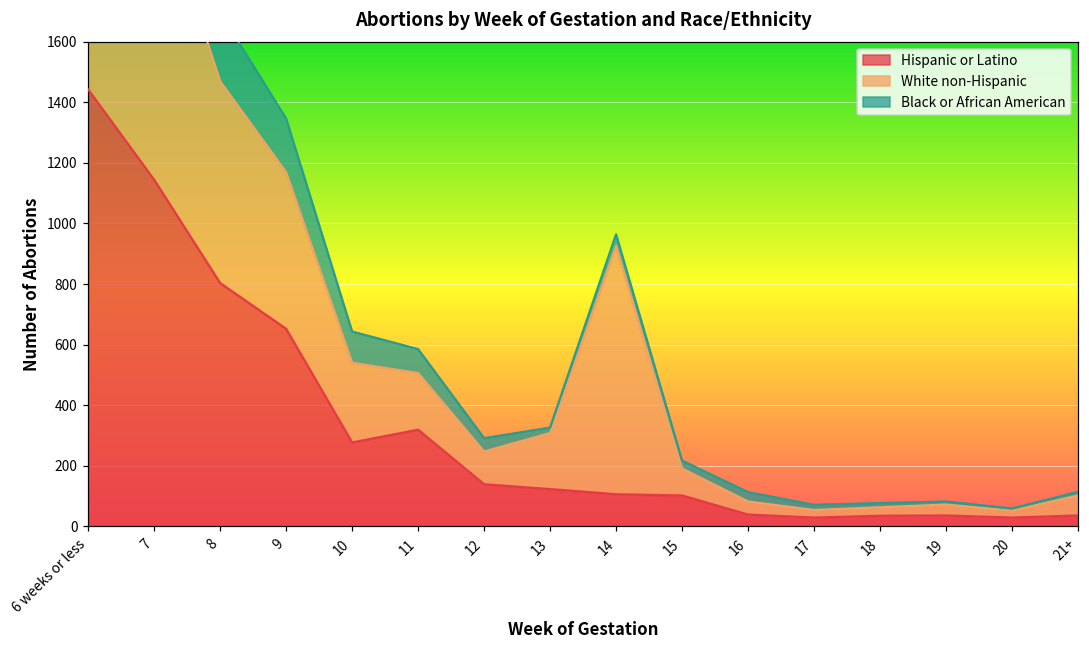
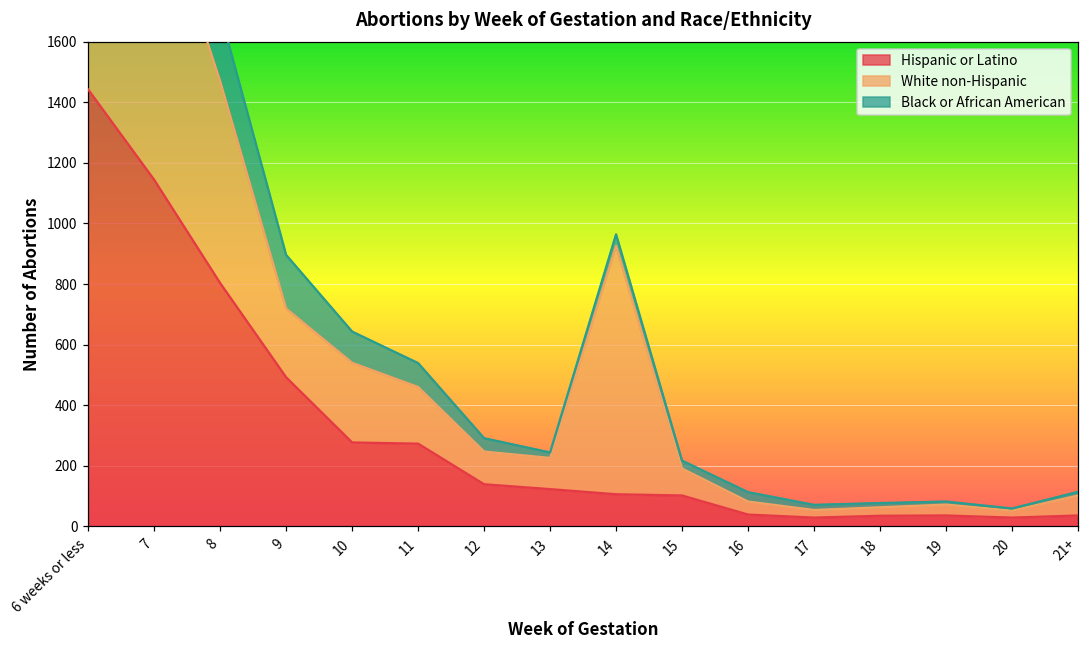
Hispanic or Latino, 9: 650 -> 490
White non-Hispanic, 9: 520 -> 230
Hispanic or Latino, 11: 320 -> 270
White non-Hispanic, 13: 190 -> 100
